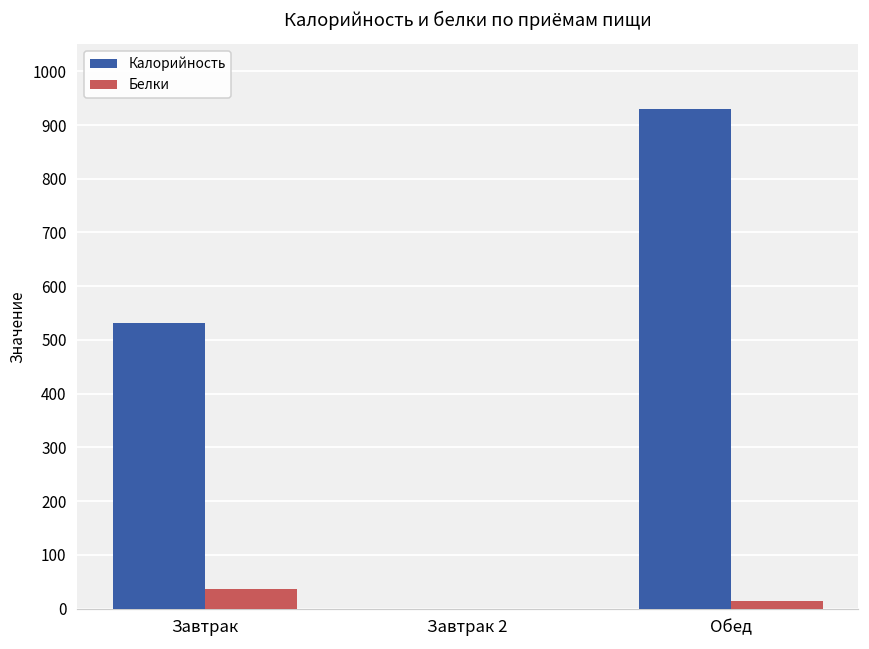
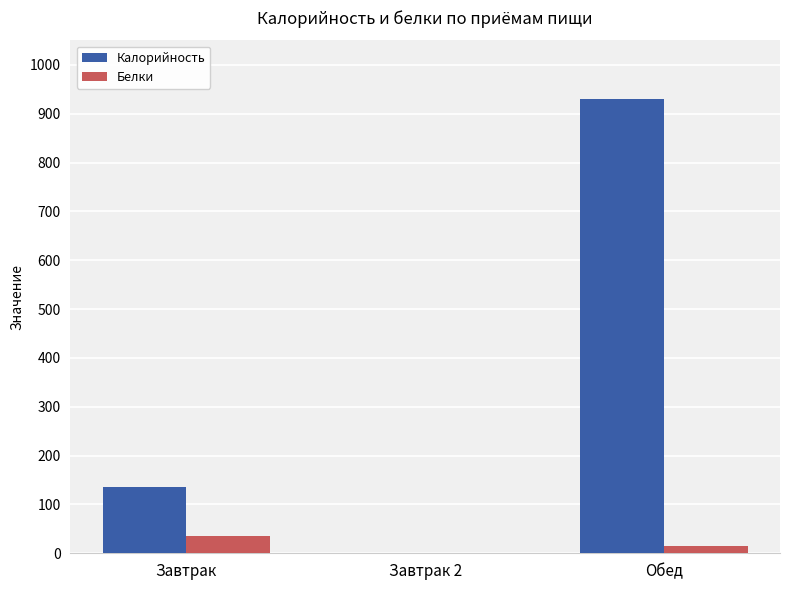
Калорийность, Завтрак: 530 -> 140
